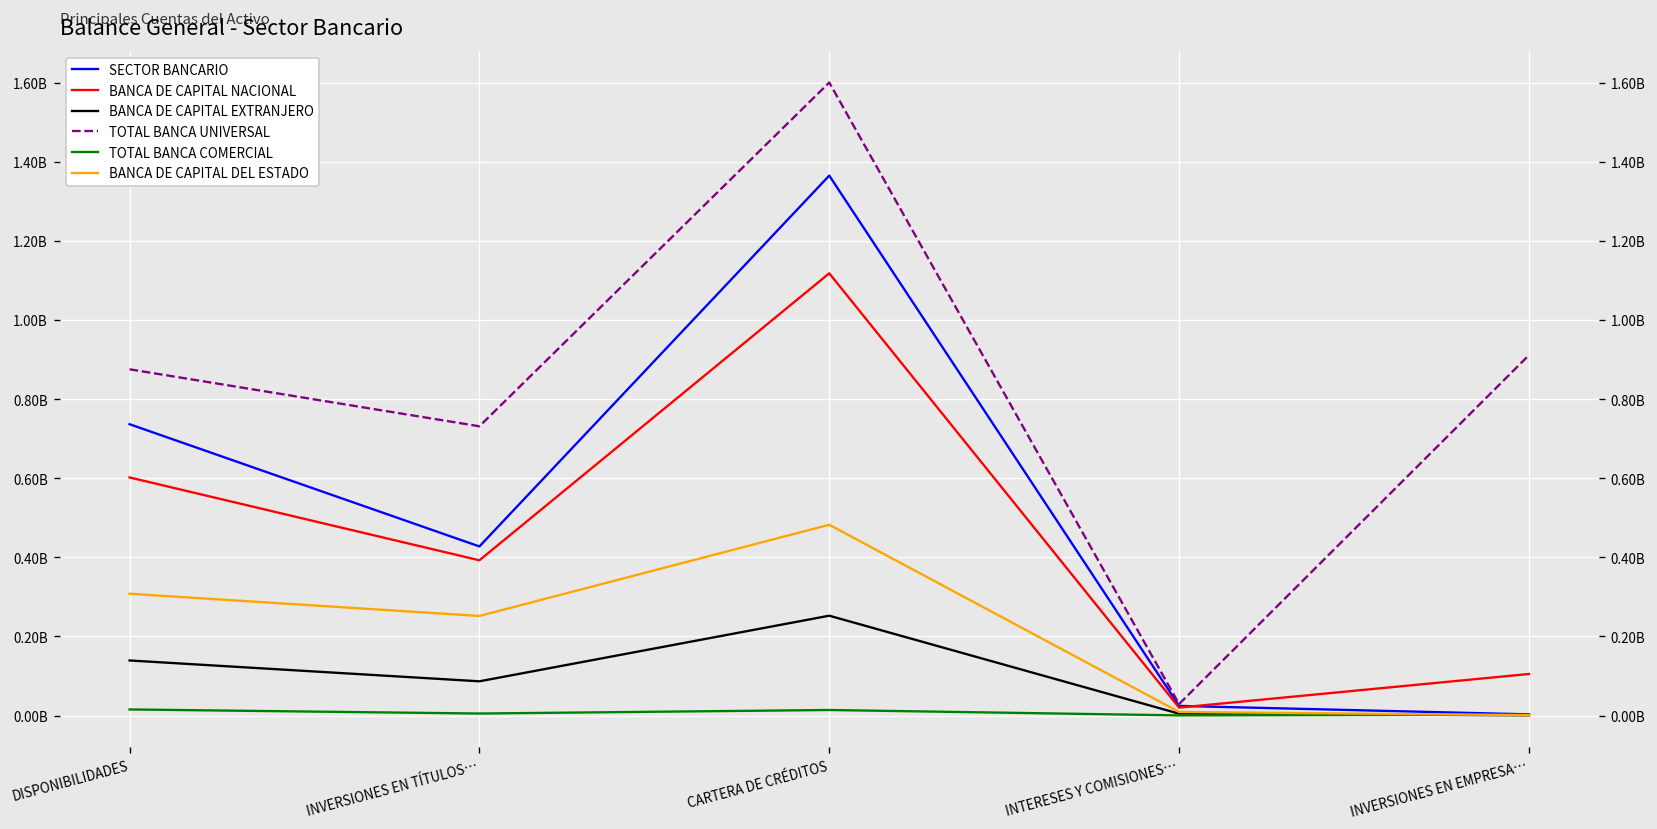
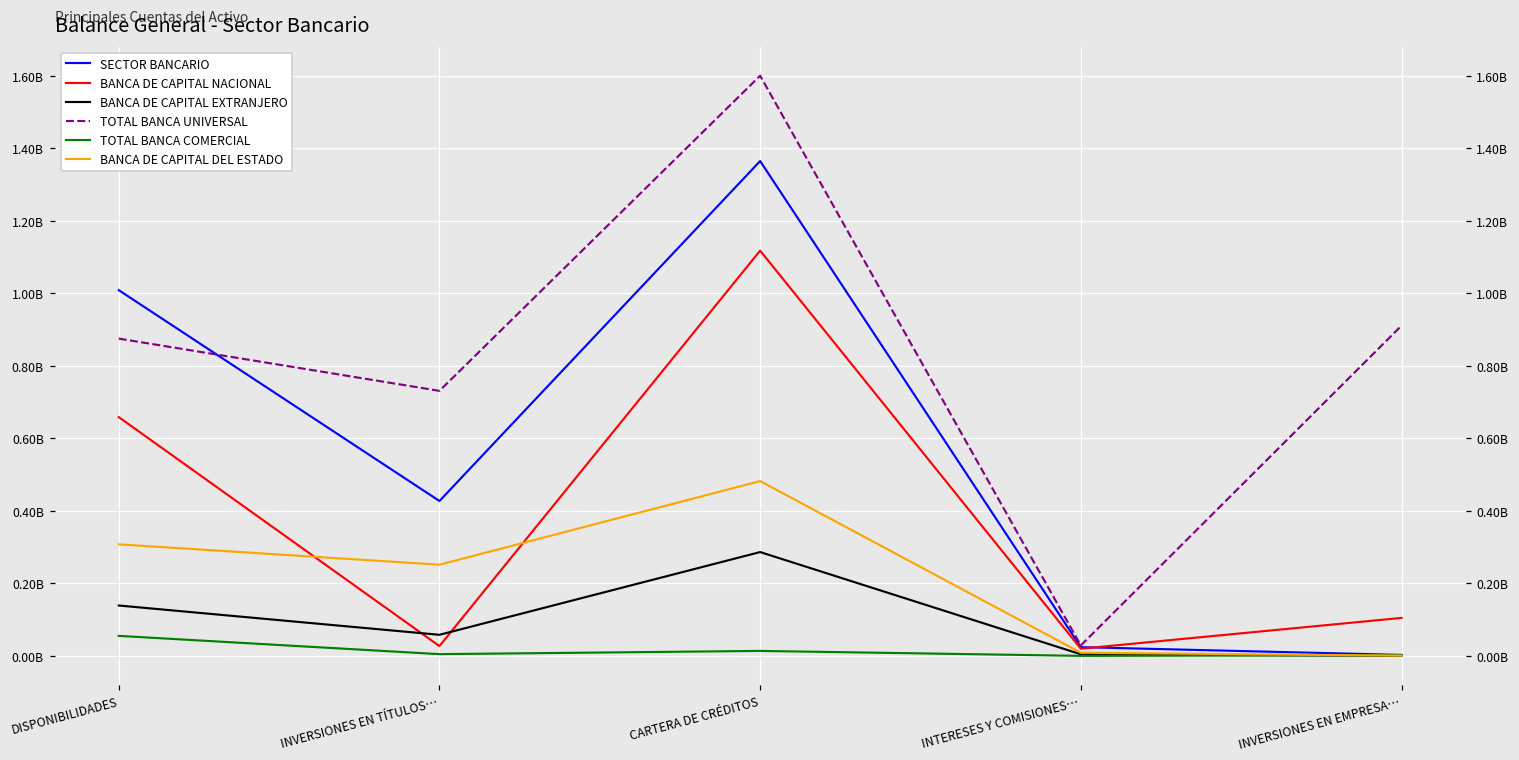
SECTOR BANCARIO, DISPONIBILIDADES: 740000000 -> 1010000000
BANCA DE CAPITAL NACIONAL, DISPONIBILIDADES: 600000000 -> 660000000
TOTAL BANCA COMERCIAL, DISPONIBILIDADES: 20000000 -> 60000000
BANCA DE CAPITAL NACIONAL, INVERSIONES EN TÍTULOS…: 390000000 -> 30000000
BANCA DE CAPITAL EXTRANJERO, INVERSIONES EN TÍTULOS…: 90000000 -> 60000000
BANCA DE CAPITAL EXTRANJERO, CARTERA DE CRÉDITOS: 250000000 -> 290000000
